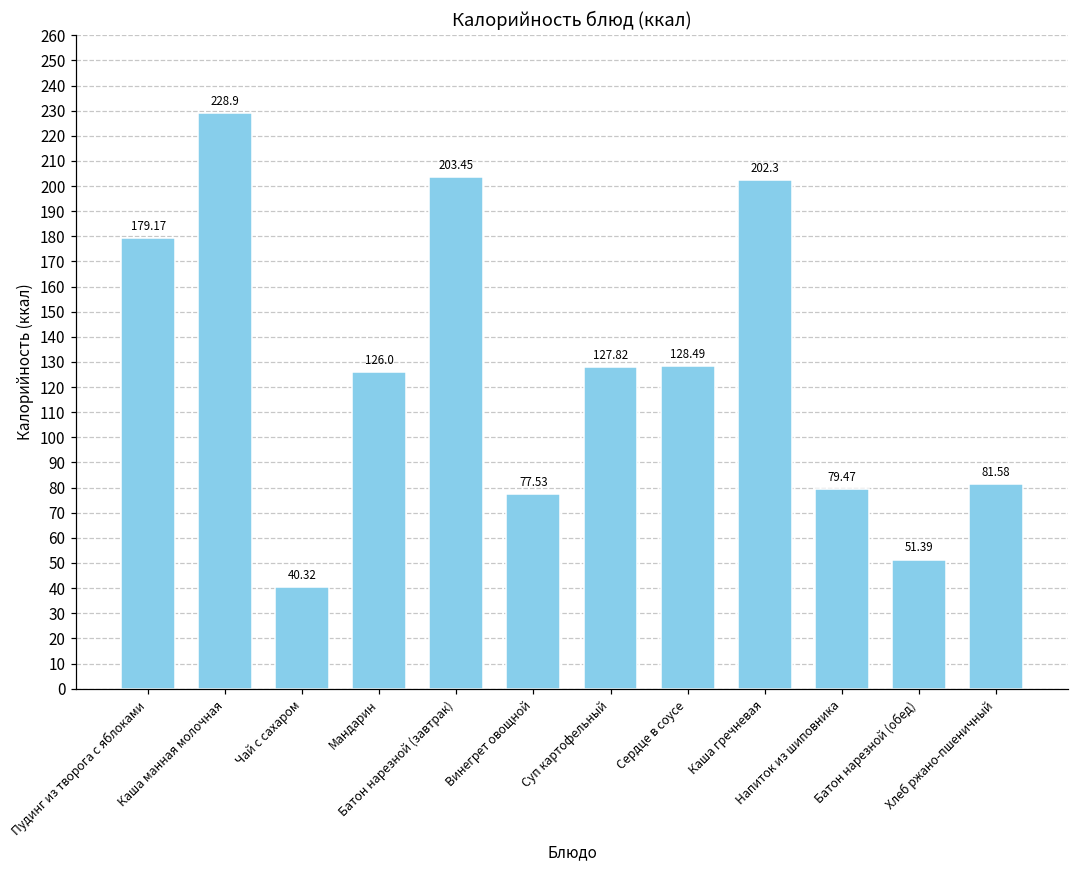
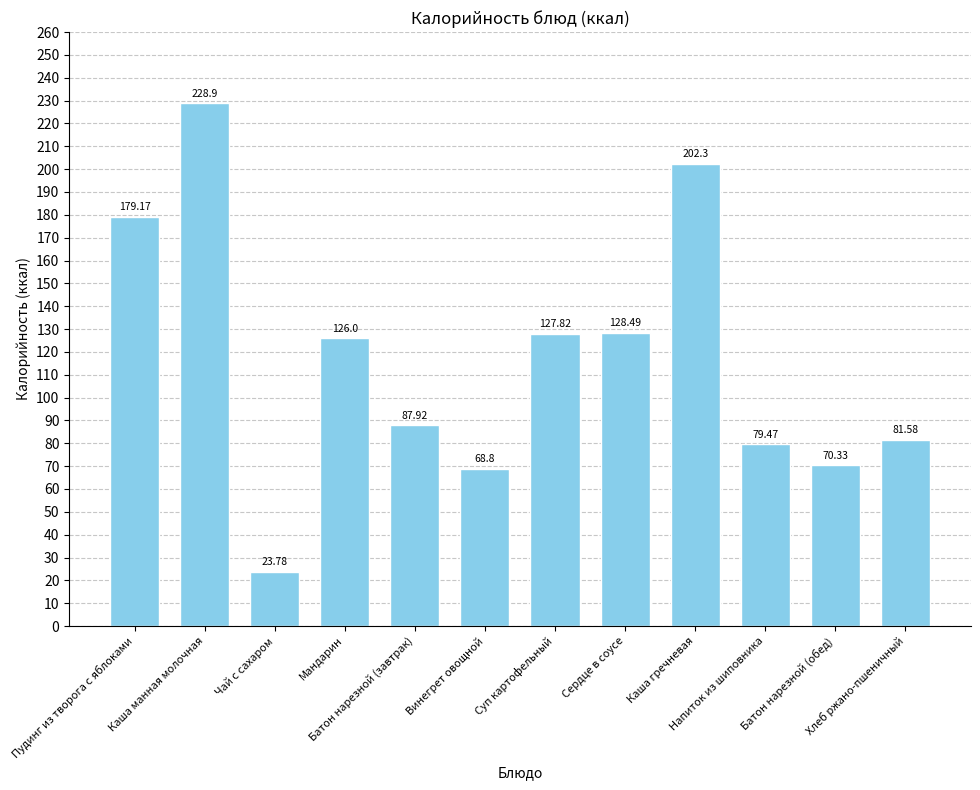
Чай с сахаром: 40.32 -> 23.78
Батон нарезной (завтрак): 203.45 -> 87.92
Винегрет овощной: 77.53 -> 68.8
Батон нарезной (обед): 51.39 -> 70.33
